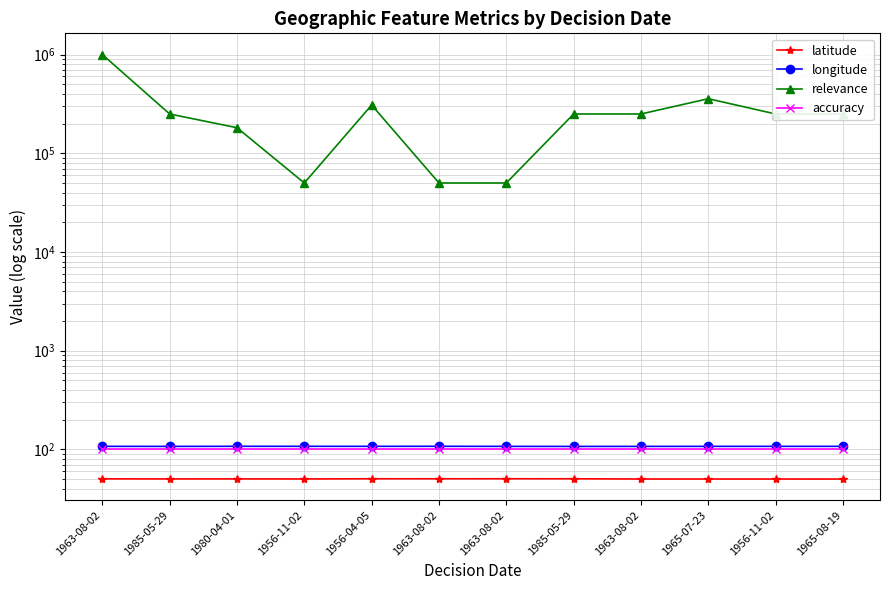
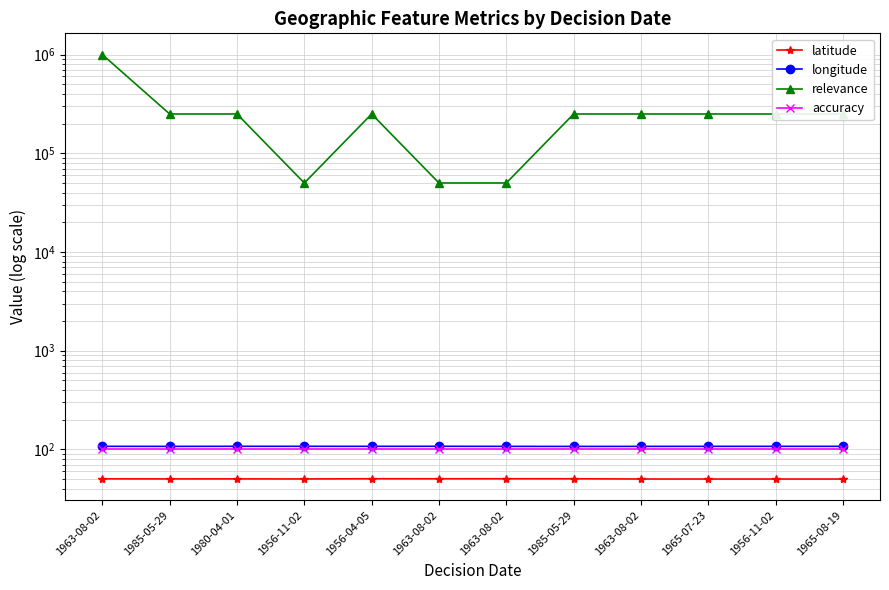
relevance, 1980-04-01: 180000 -> 250000
relevance, 1956-04-05: 310000 -> 250000
relevance, 1965-07-23: 360000 -> 250000
